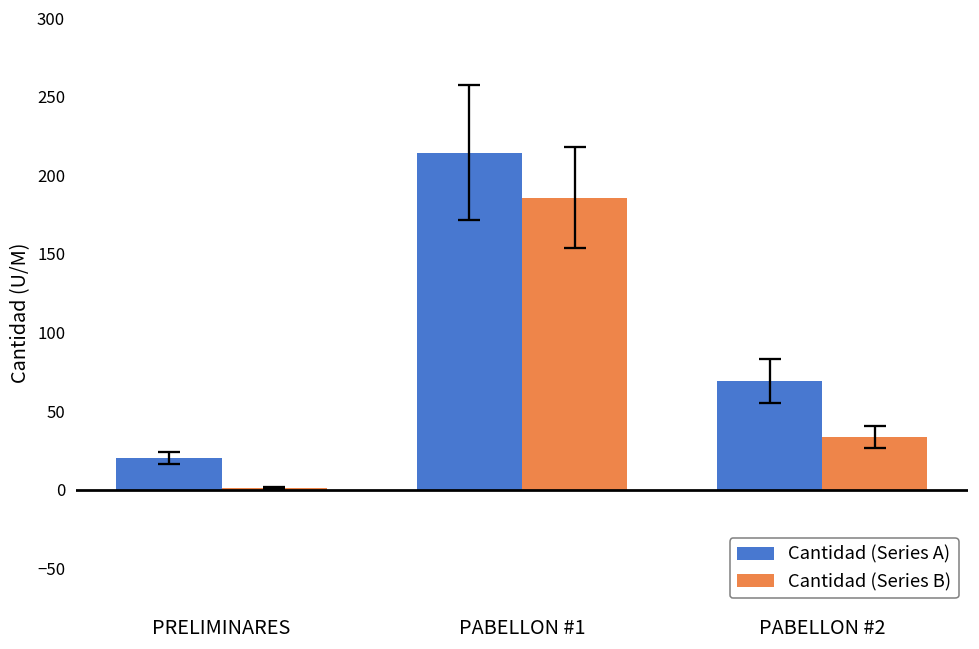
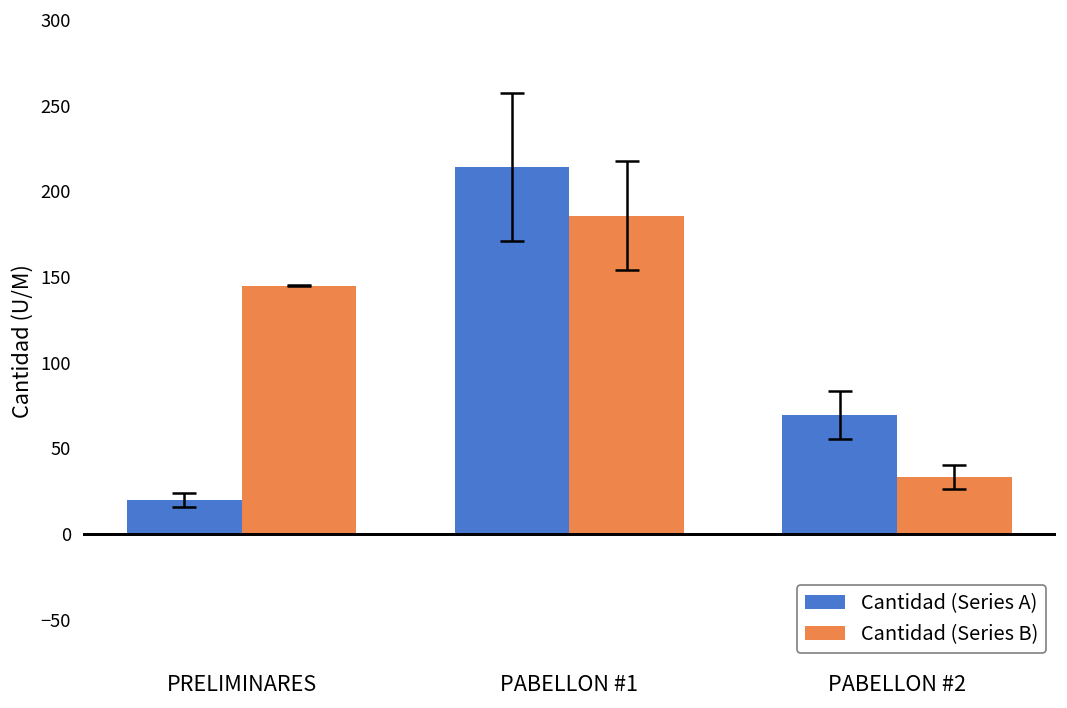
Cantidad (Series B), PRELIMINARES: 1 -> 145
